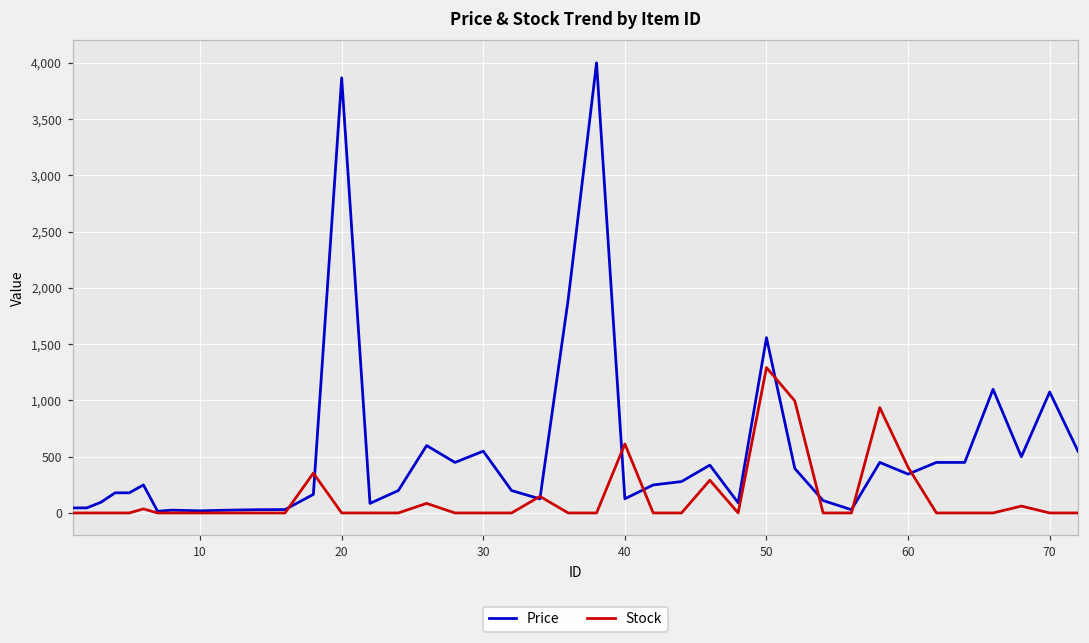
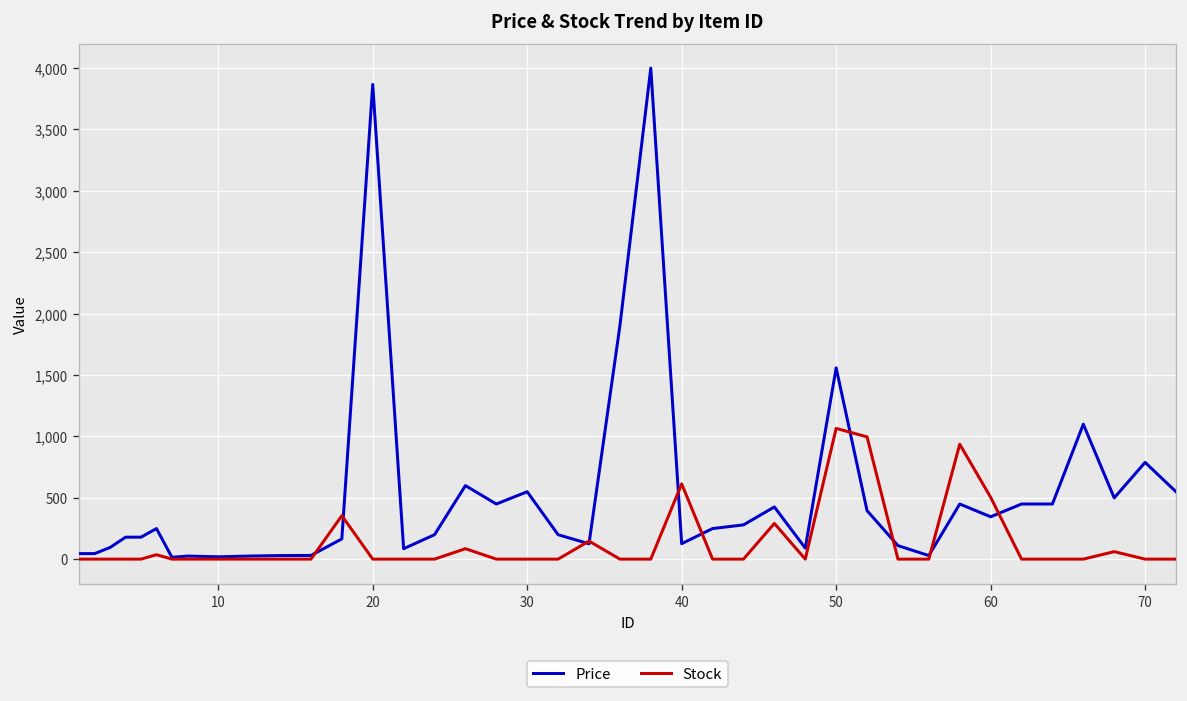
Stock, 50: 1,290 -> 1,070
Stock, 60: 410 -> 500
Price, 70: 1,080 -> 790
